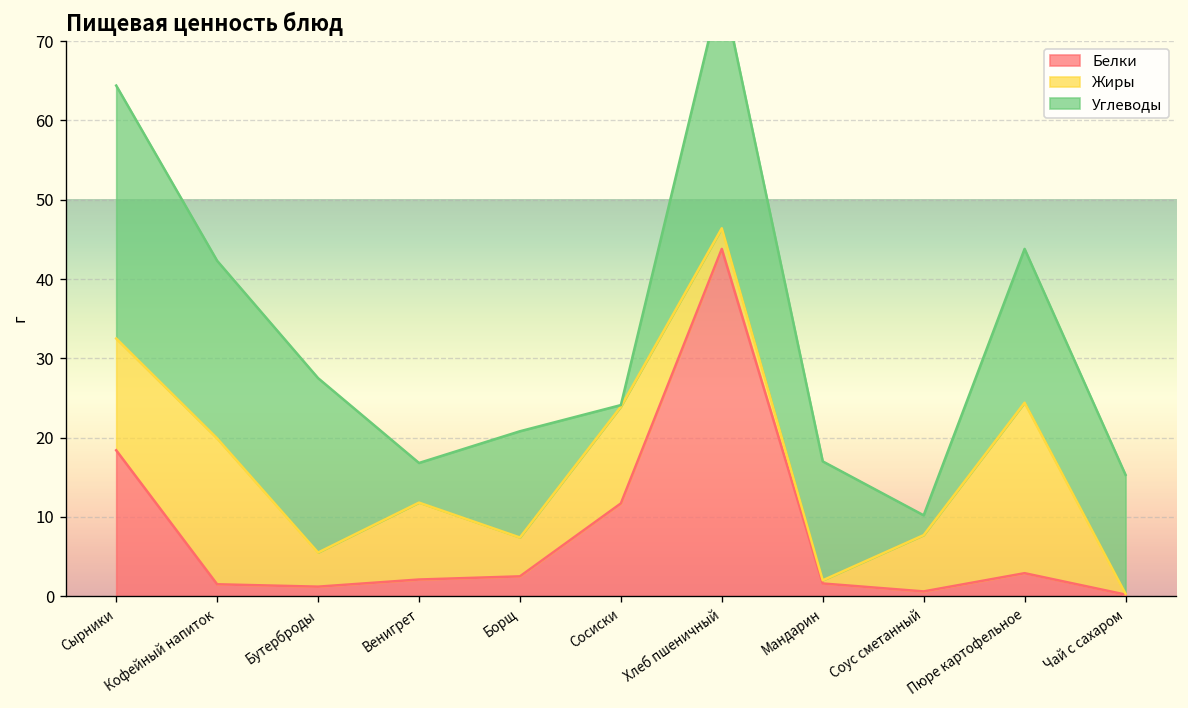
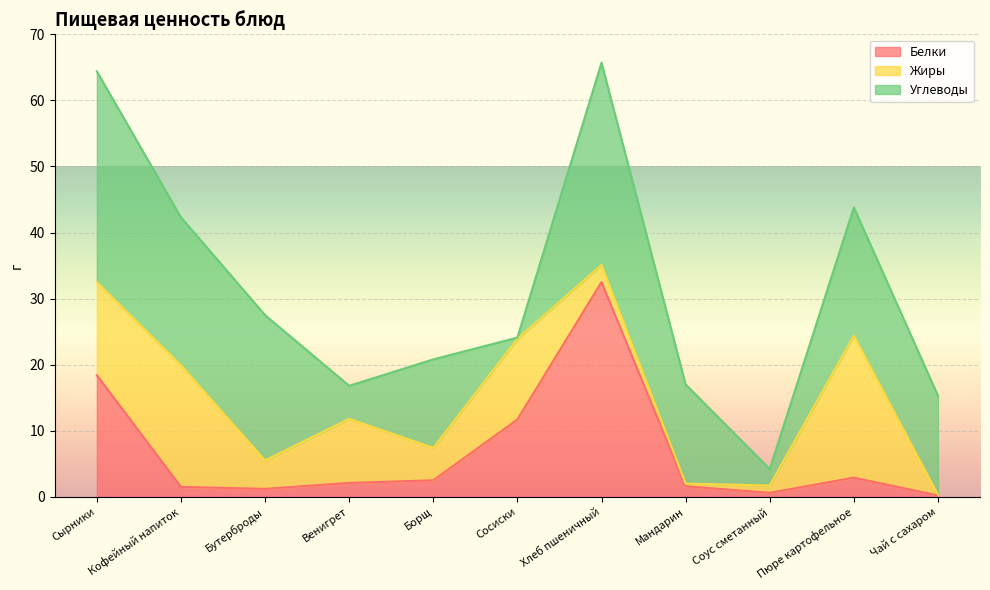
Белки, Хлеб пшеничный: 44 -> 33
Жиры, Соус сметанный: 7 -> 1
